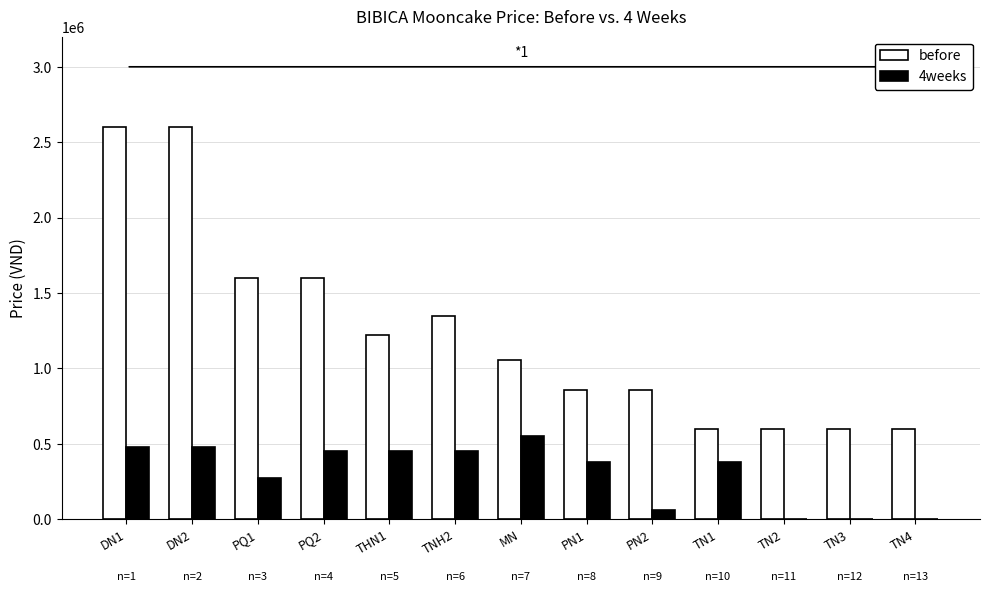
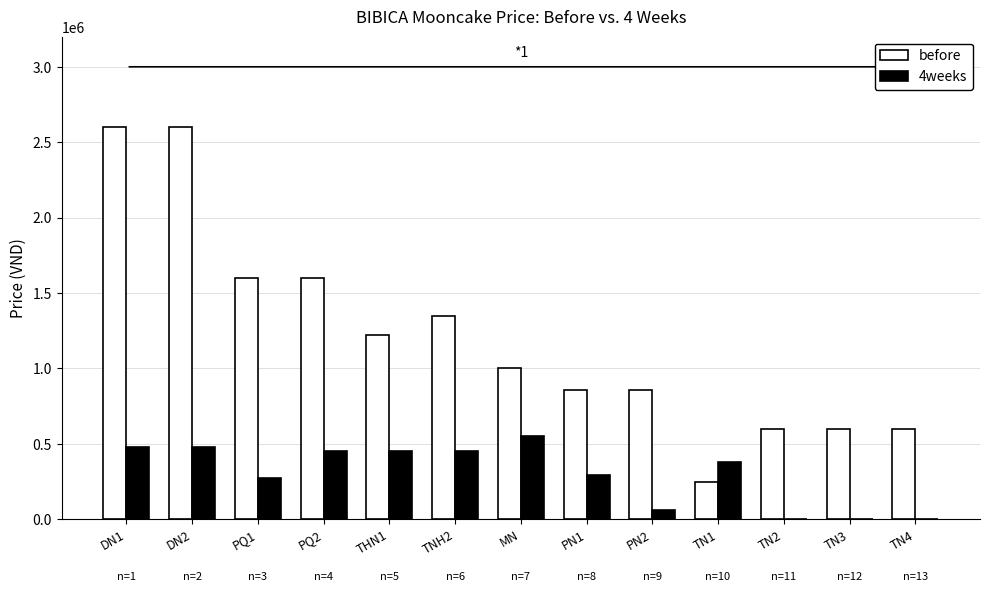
before, MN: 1050000 -> 1000000
4weeks, PN1: 380000 -> 290000
before, TN1: 600000 -> 240000
